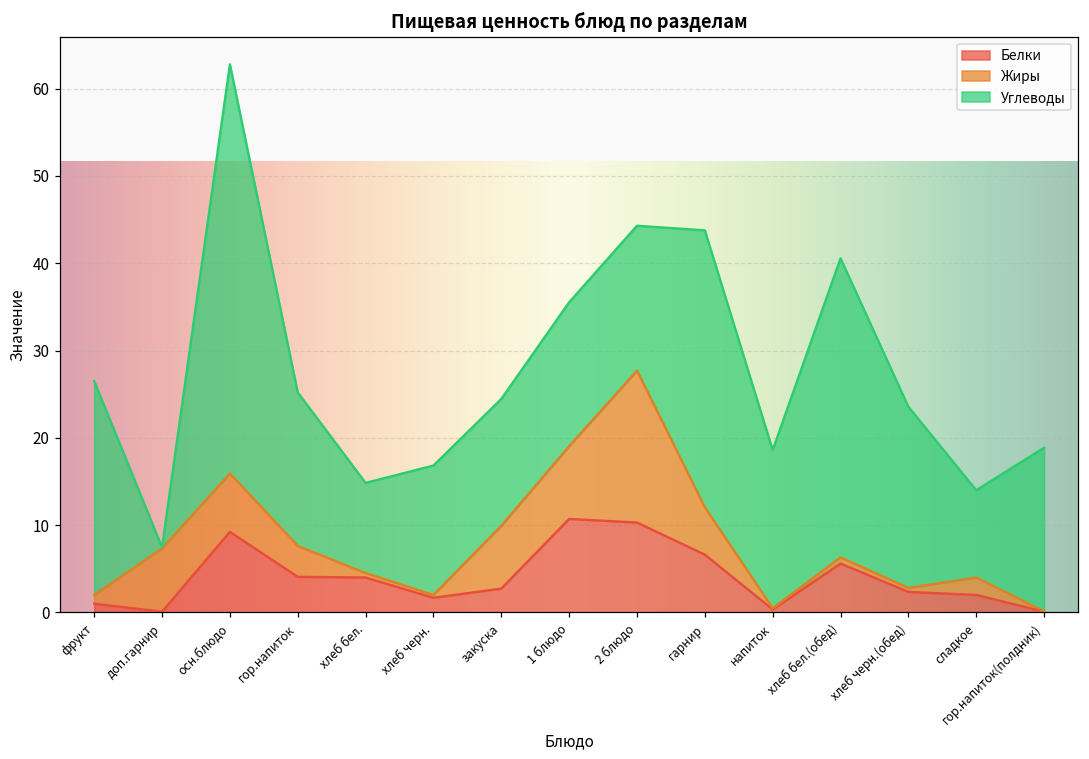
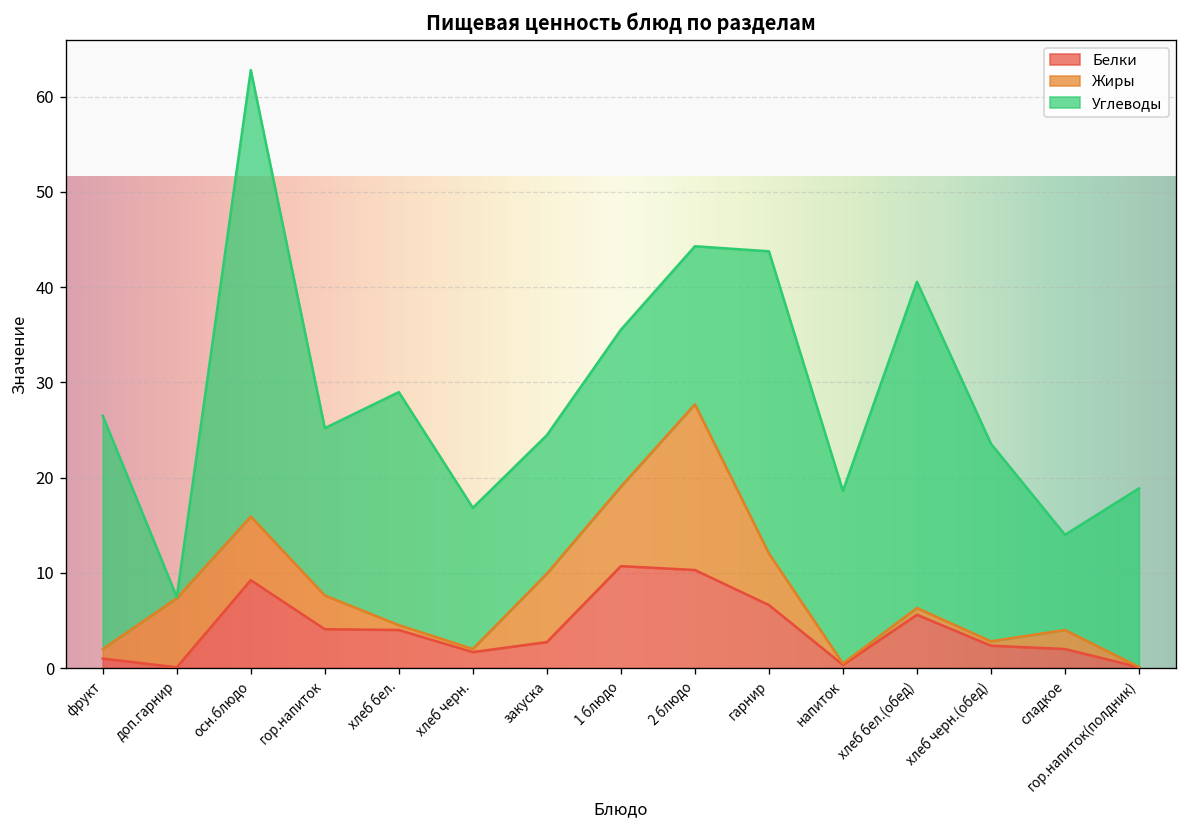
Углеводы, хлеб бел.: 10 -> 24
